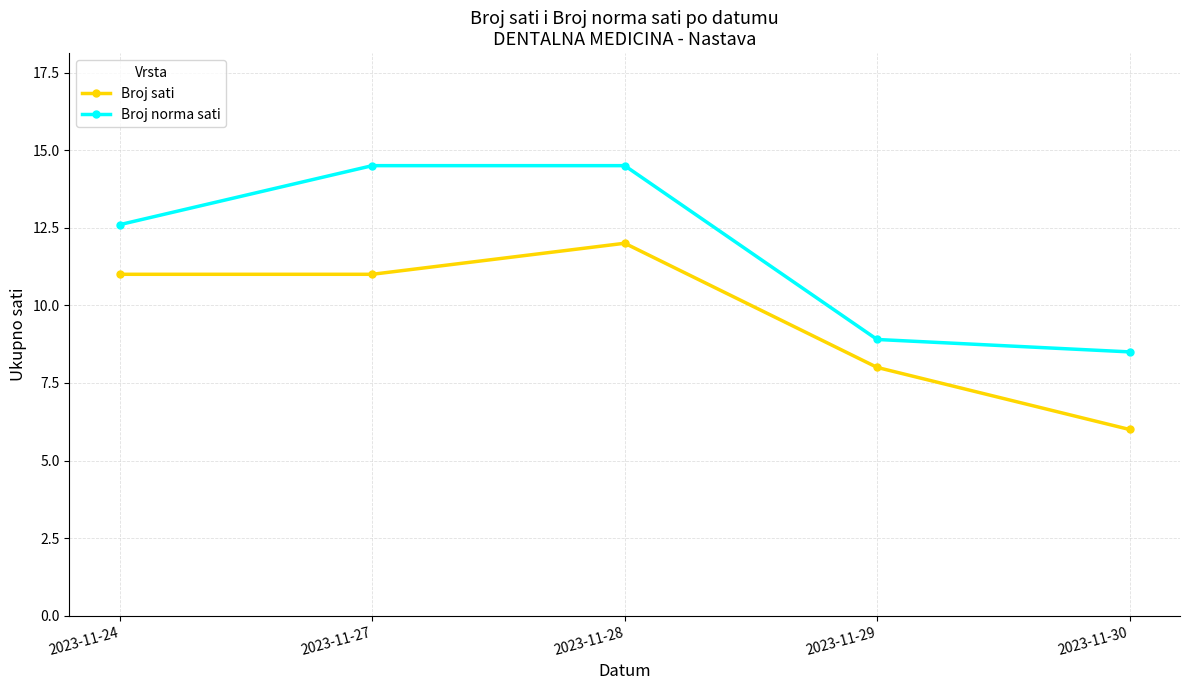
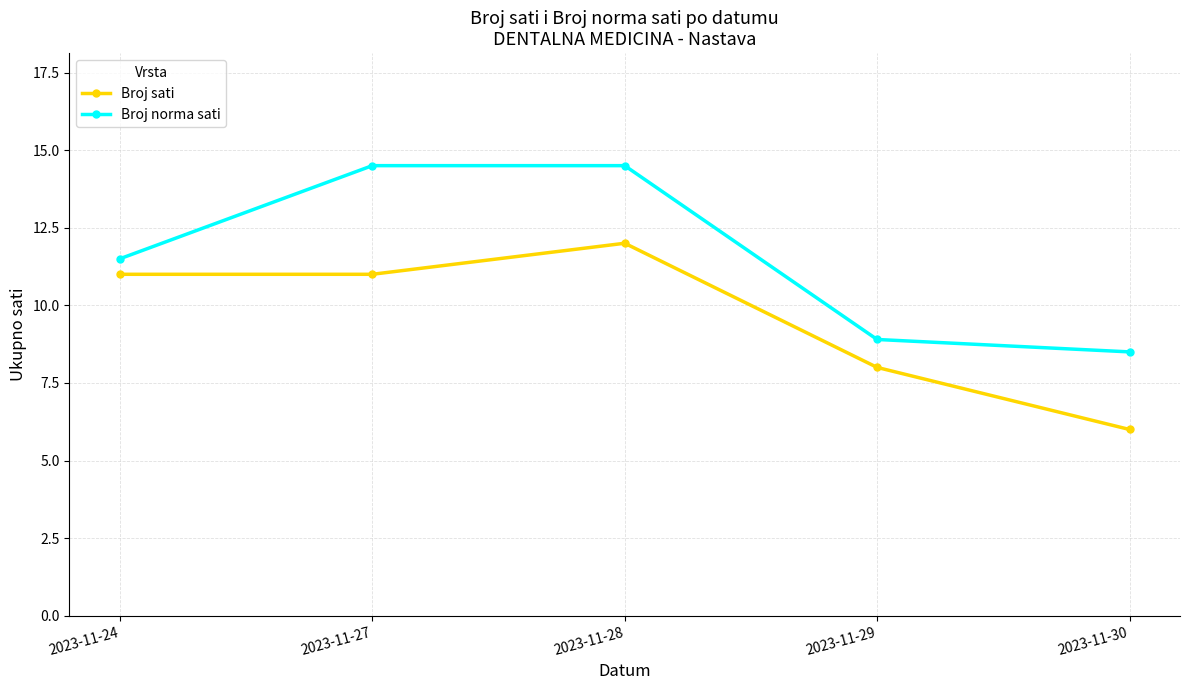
Broj norma sati, 2023-11-24: 12.6 -> 11.5
